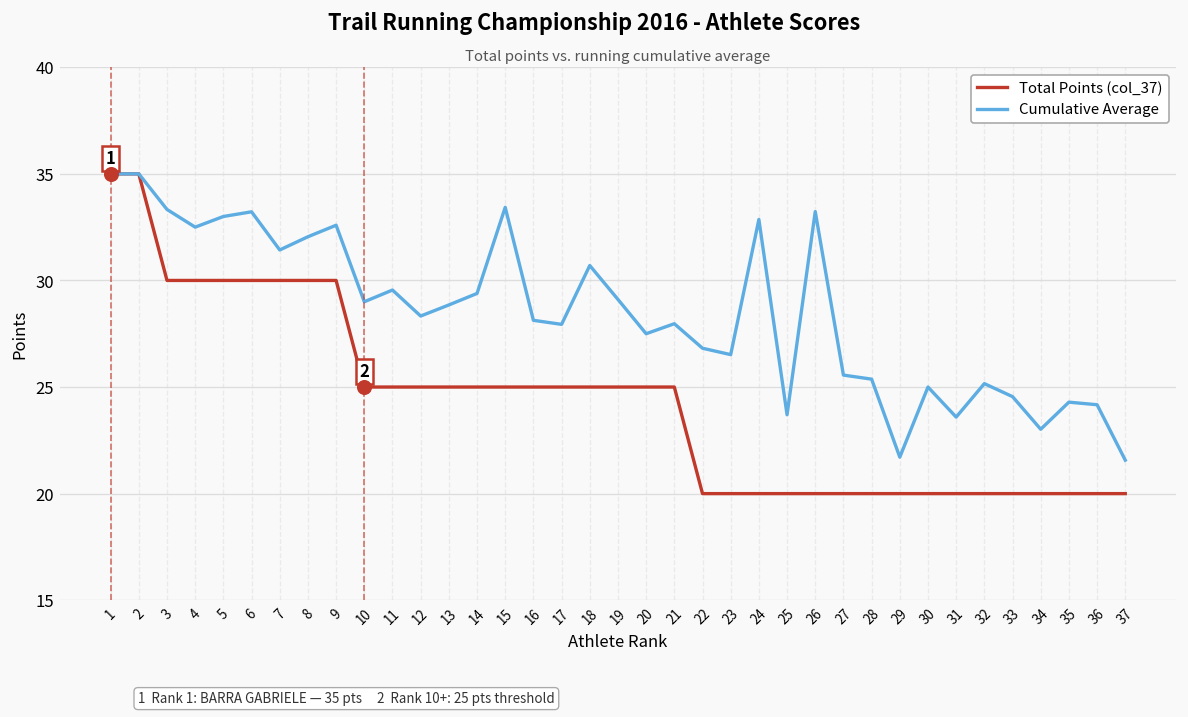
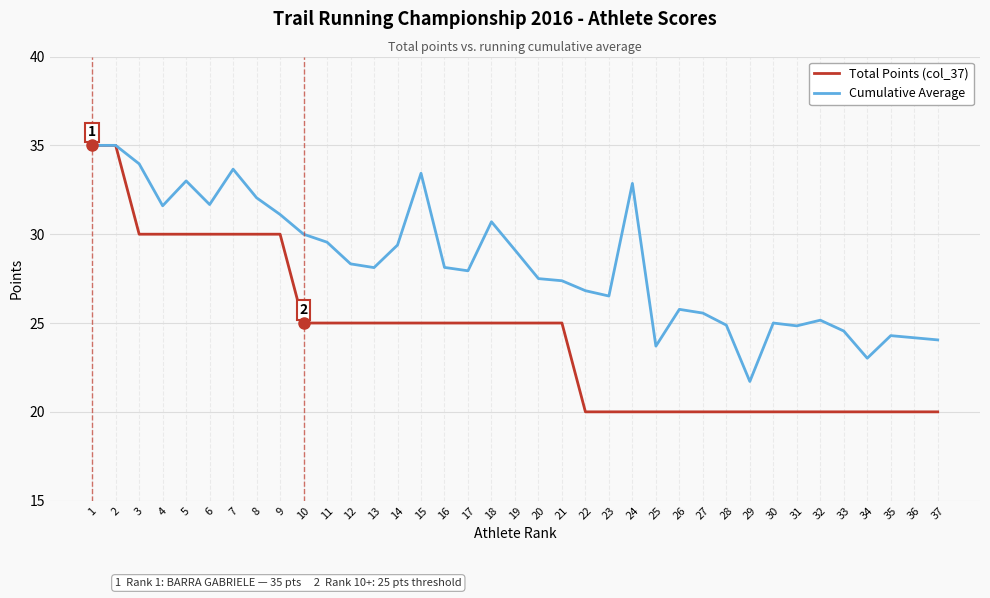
Cumulative Average, 3: 33.3 -> 34.0
Cumulative Average, 4: 32.5 -> 31.6
Cumulative Average, 6: 33.2 -> 31.7
Cumulative Average, 7: 31.4 -> 33.7
Cumulative Average, 9: 32.6 -> 31.1
Cumulative Average, 10: 29 -> 30
Cumulative Average, 13: 28.9 -> 28.1
Cumulative Average, 21: 28.0 -> 27.4
Cumulative Average, 26: 33.2 -> 25.8
Cumulative Average, 28: 25.4 -> 24.9
Cumulative Average, 31: 23.6 -> 24.8
Cumulative Average, 37: 21.6 -> 24.1
